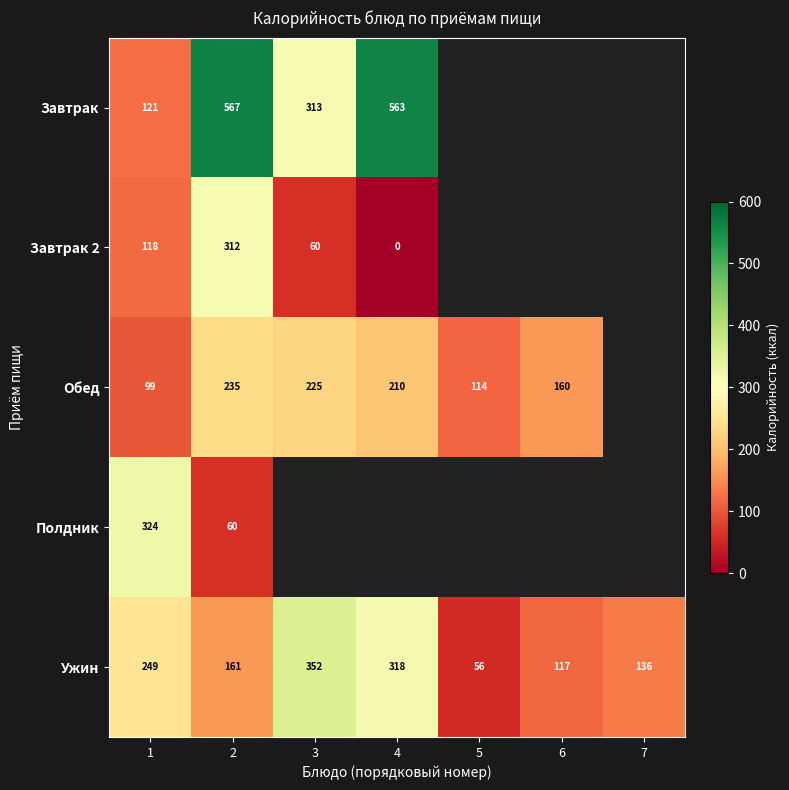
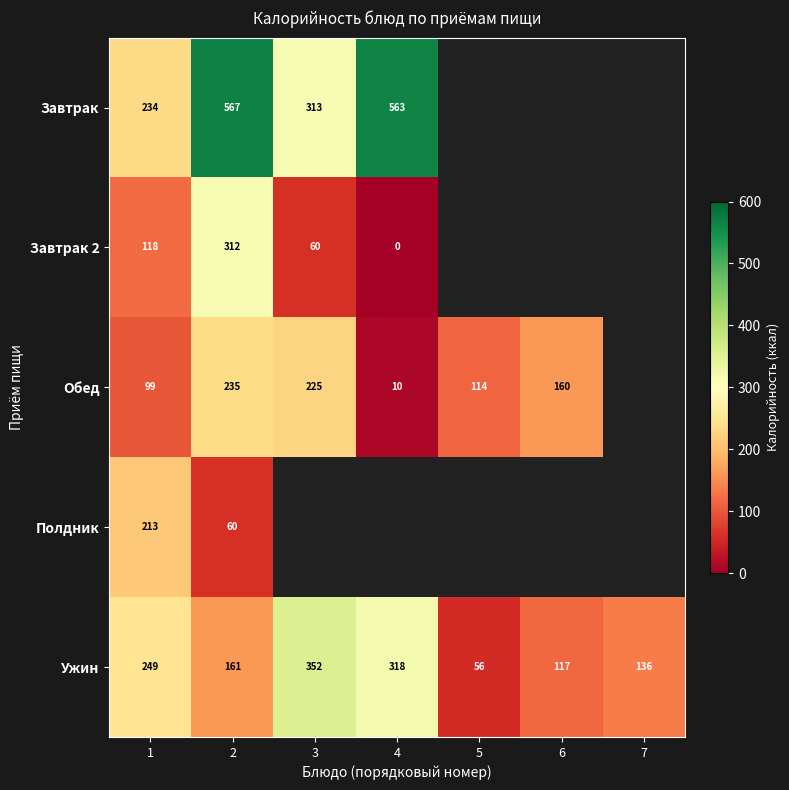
Завтрак, 1: 121 -> 234
Обед, 4: 210 -> 10
Полдник, 1: 324 -> 213
